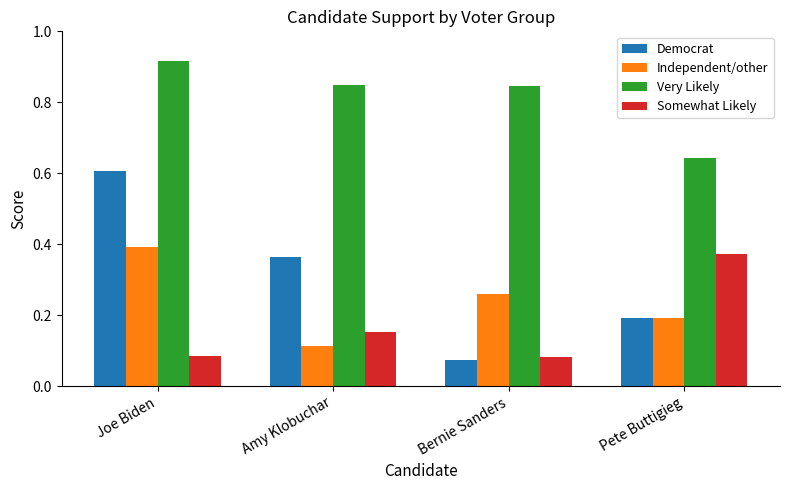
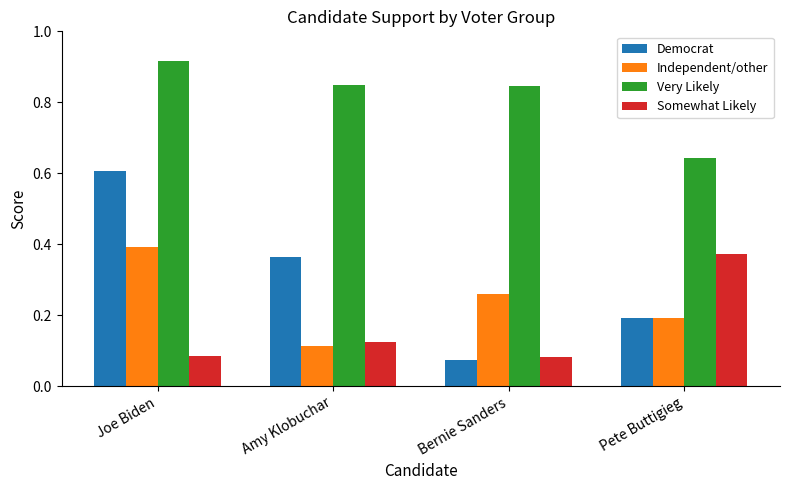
Somewhat Likely, Amy Klobuchar: 0.15 -> 0.12
